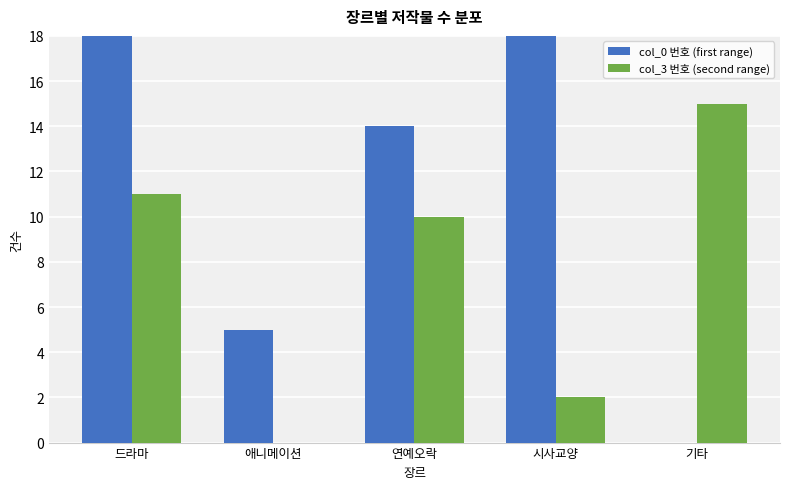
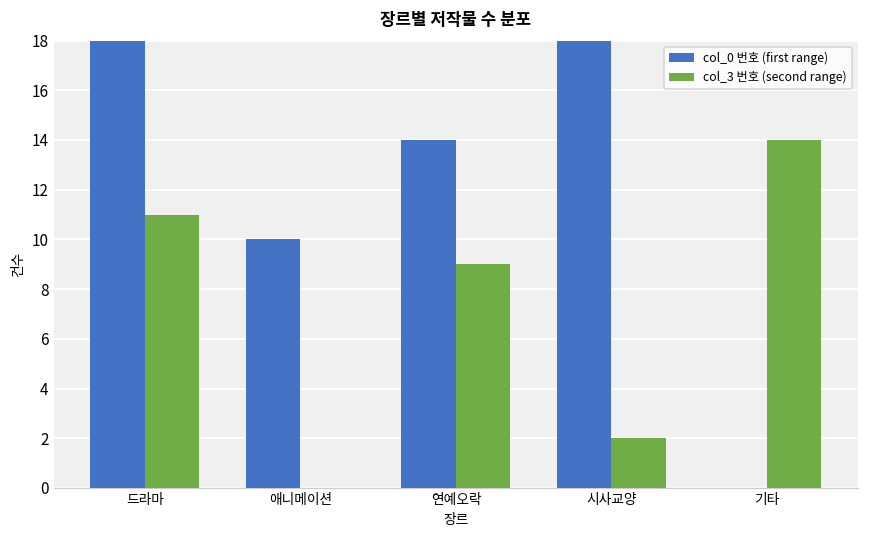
col_0 번호 (first range), 애니메이션: 5 -> 10
col_3 번호 (second range), 연예오락: 10 -> 9
col_3 번호 (second range), 기타: 15 -> 14
